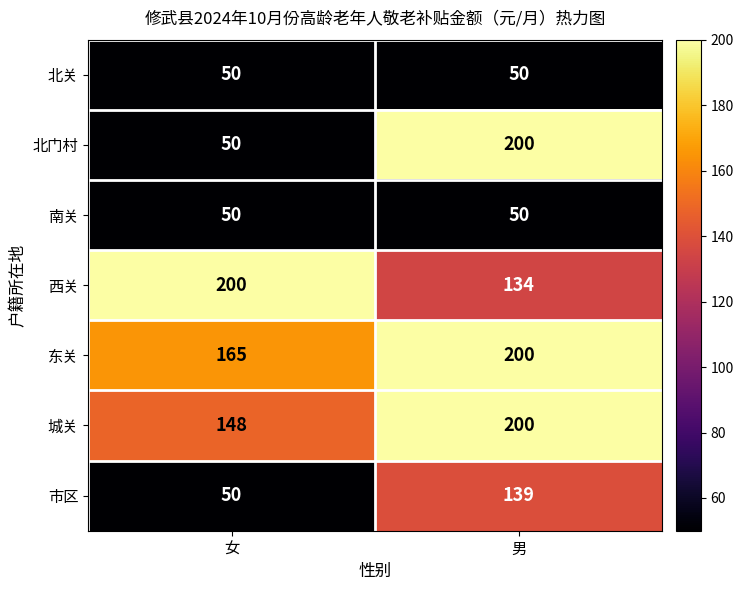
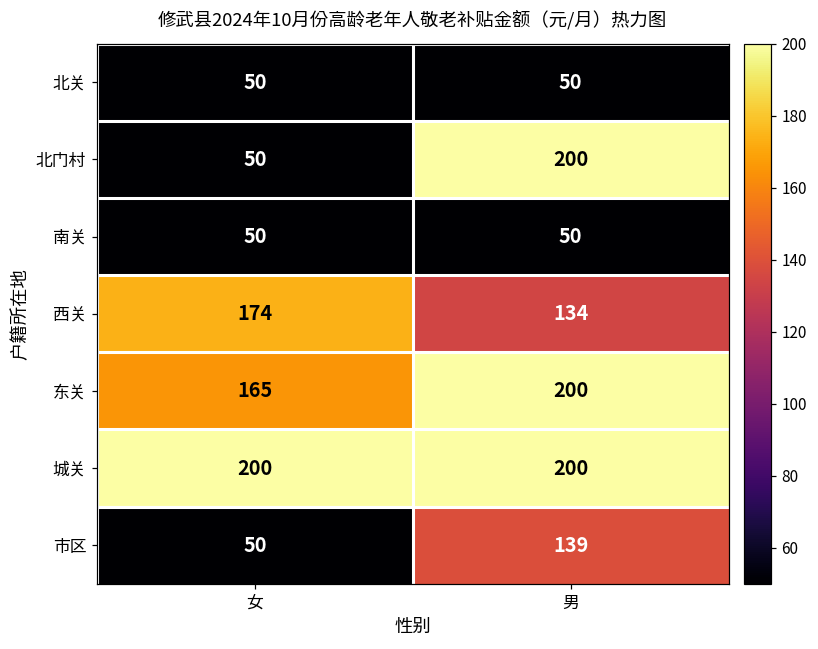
西关, 女: 200 -> 174
城关, 女: 148 -> 200
